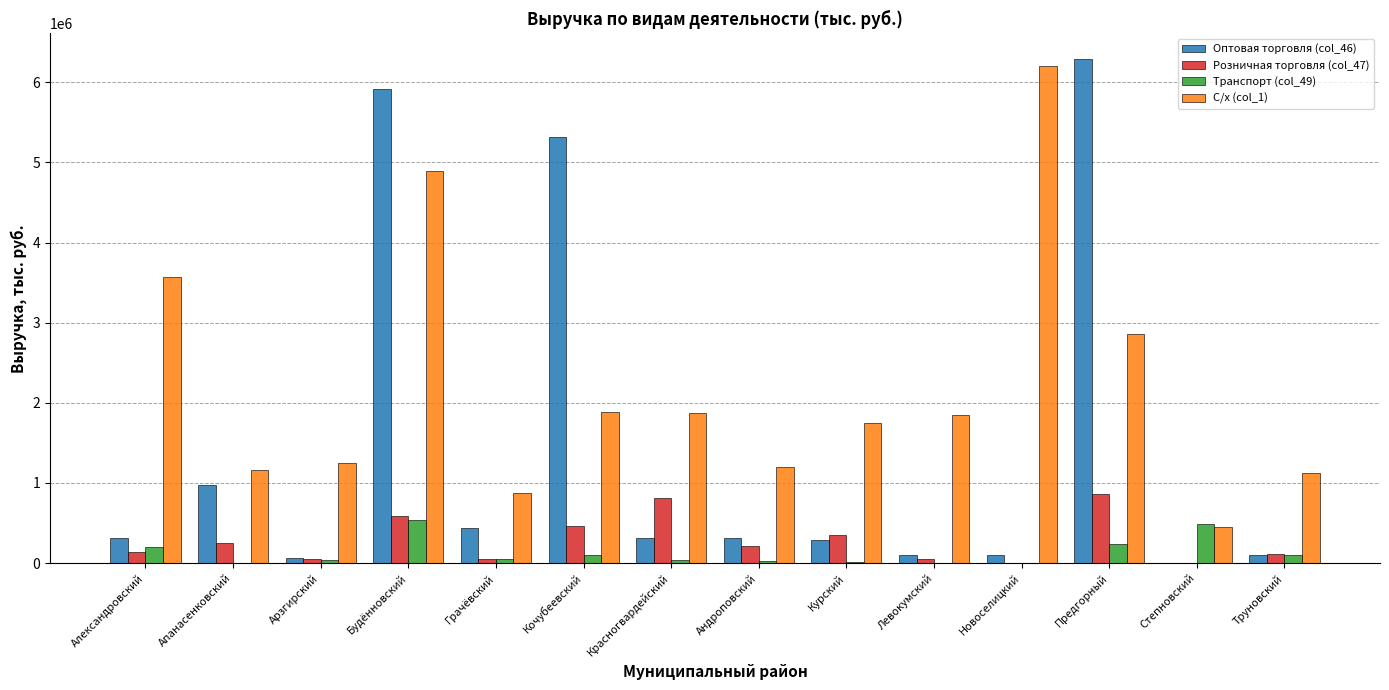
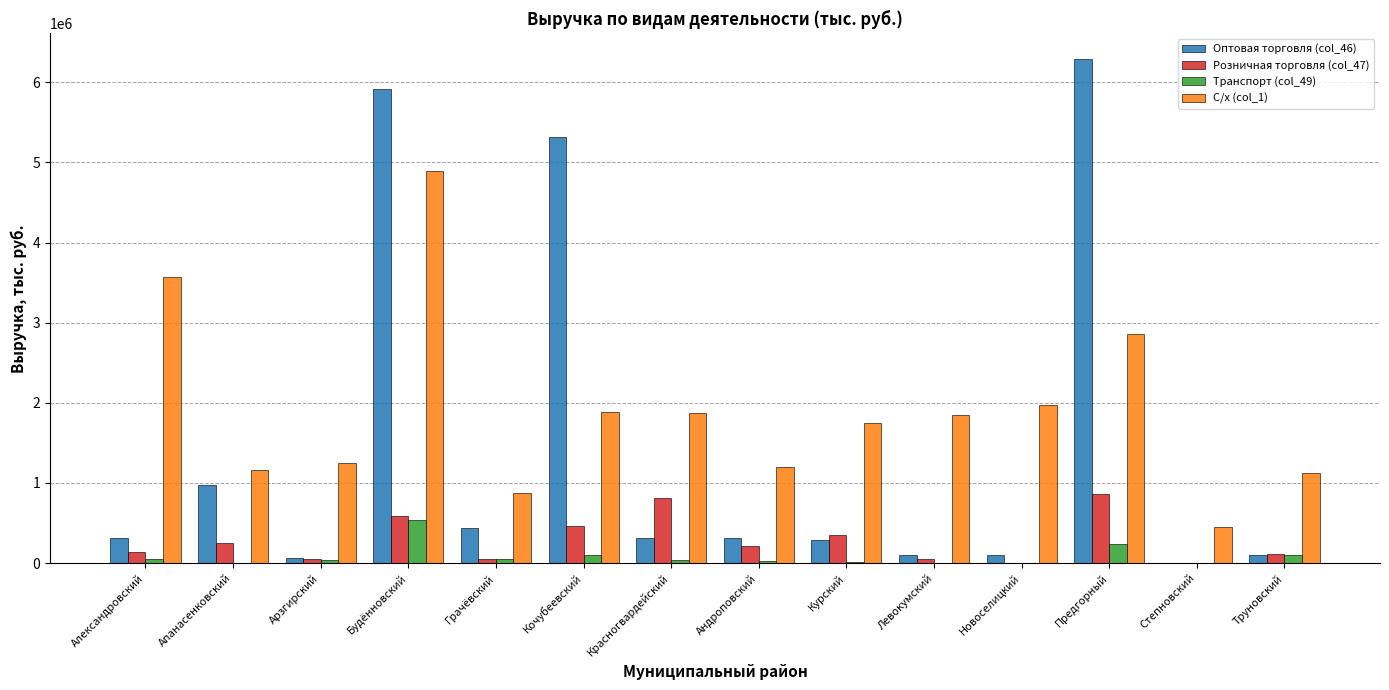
Транспорт (col_49), Александровский: 200000 -> 0
С/х (col_1), Новоселицкий: 6200000 -> 2000000
Транспорт (col_49), Степновский: 500000 -> 0
